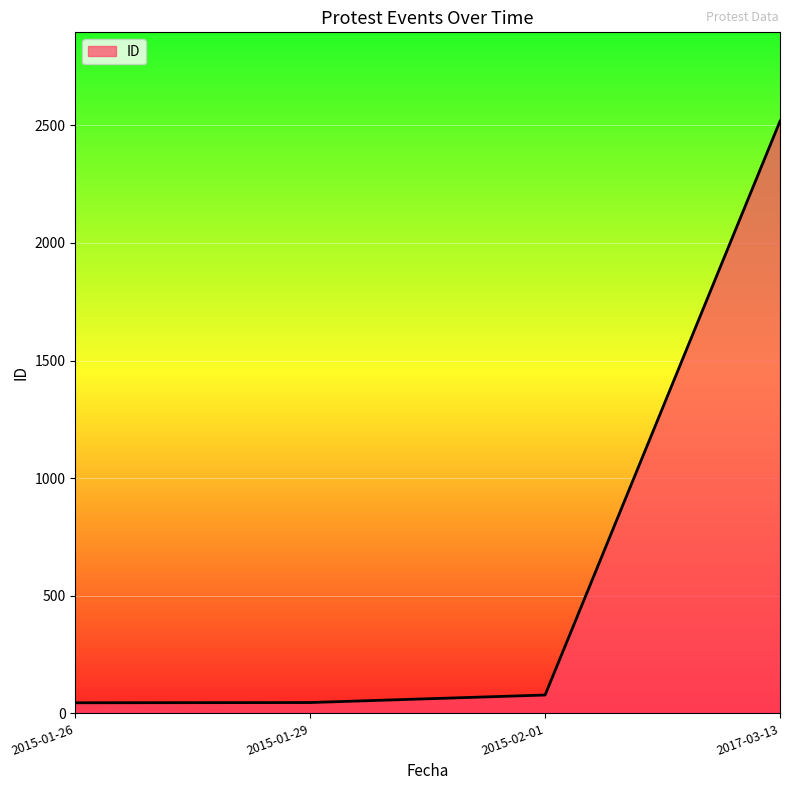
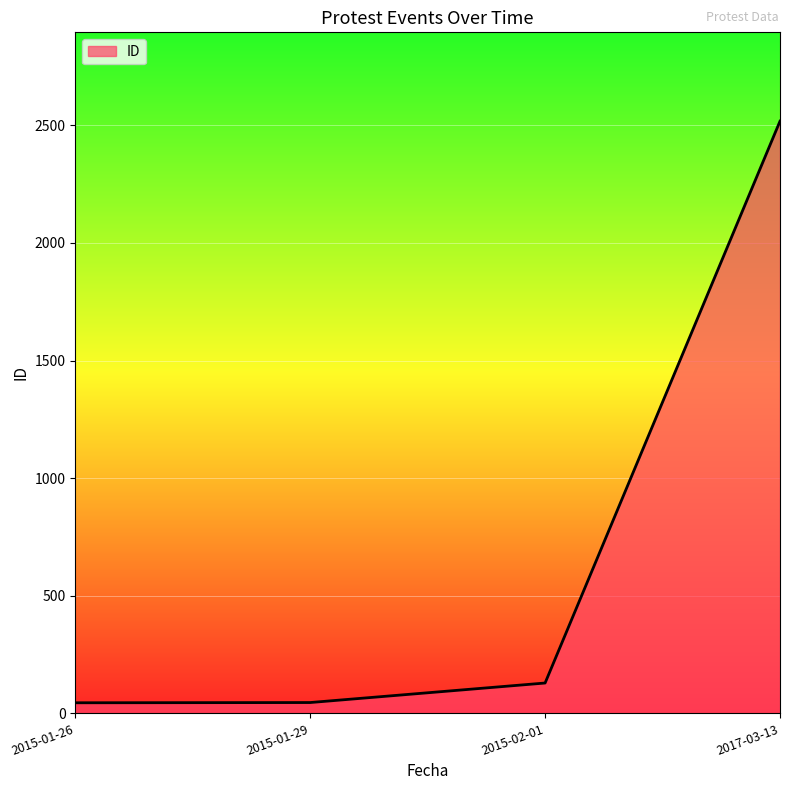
2015-02-01: 80 -> 130
